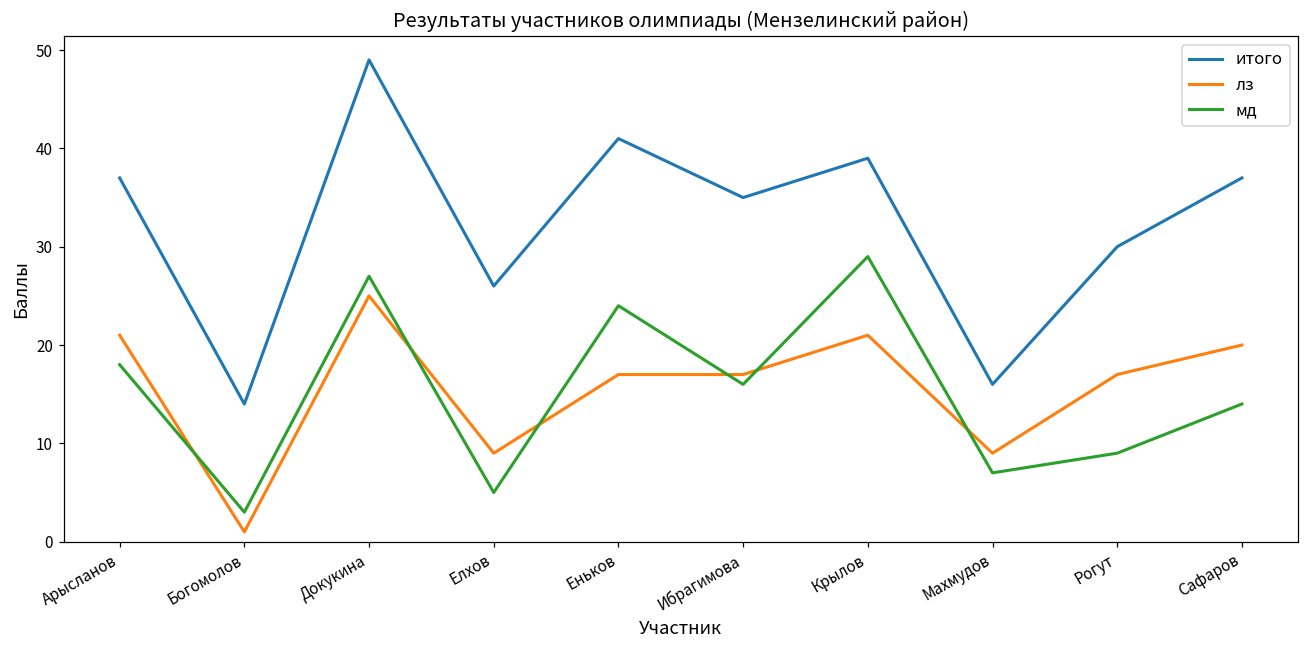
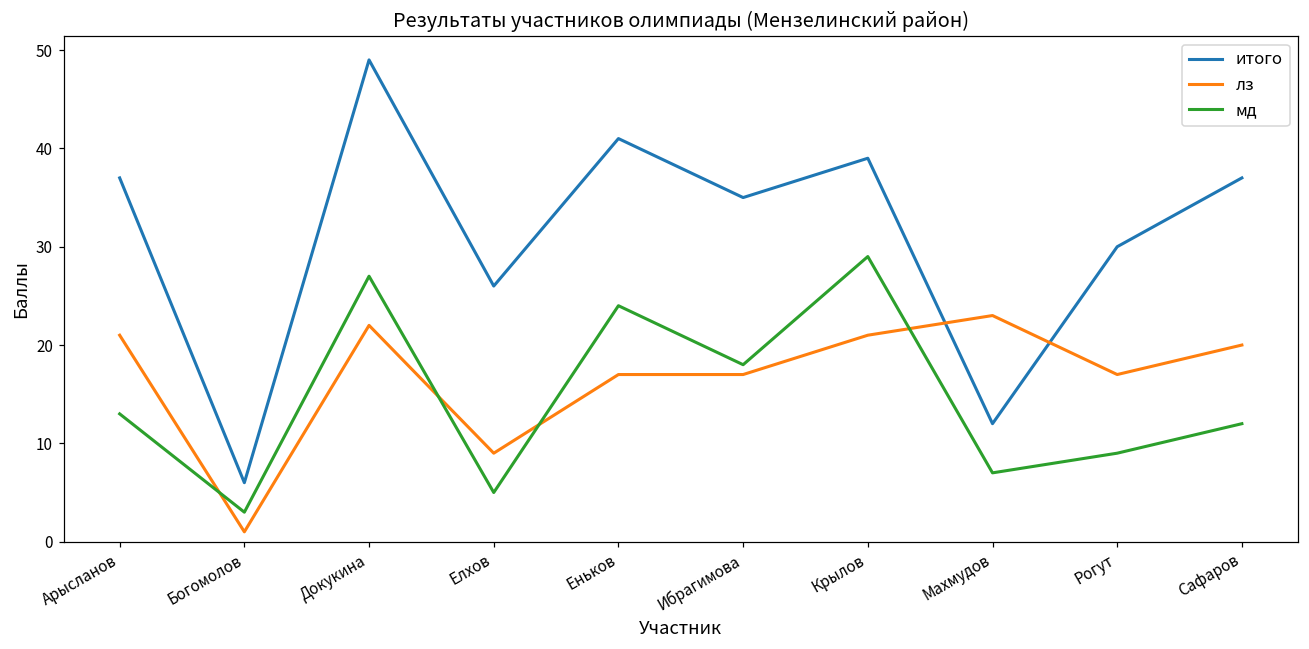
мд, Арысланов: 18 -> 13
итого, Богомолов: 14 -> 6
лз, Докукина: 25 -> 22
мд, Ибрагимова: 16 -> 18
итого, Махмудов: 16 -> 12
лз, Махмудов: 9 -> 23
мд, Сафаров: 14 -> 12
